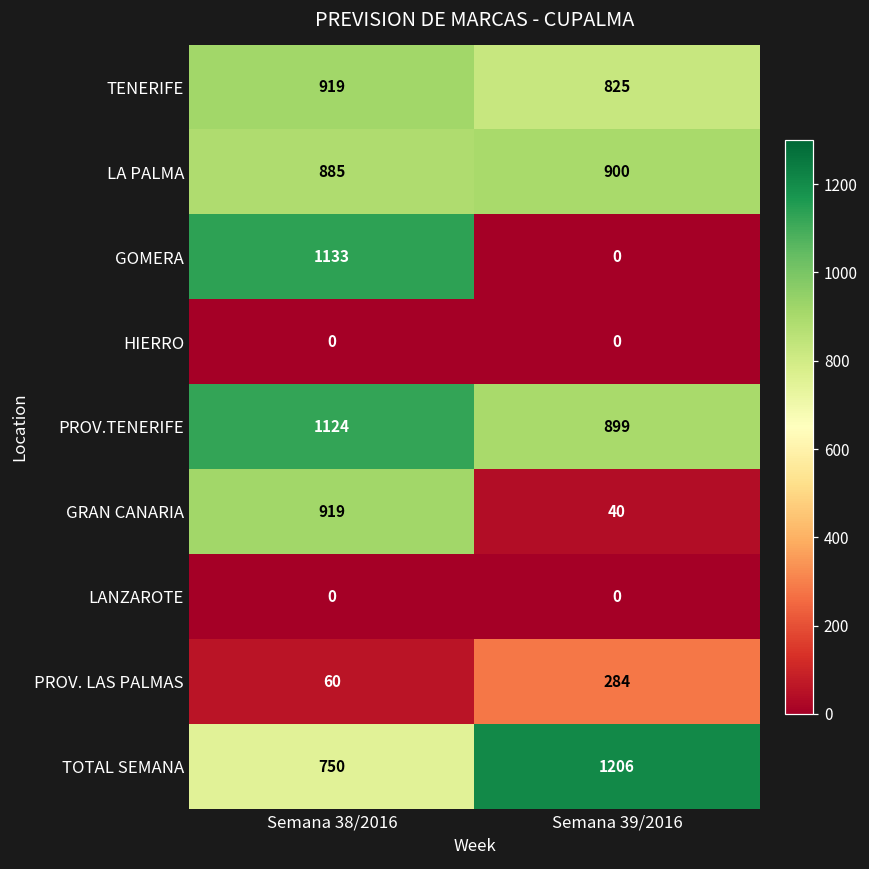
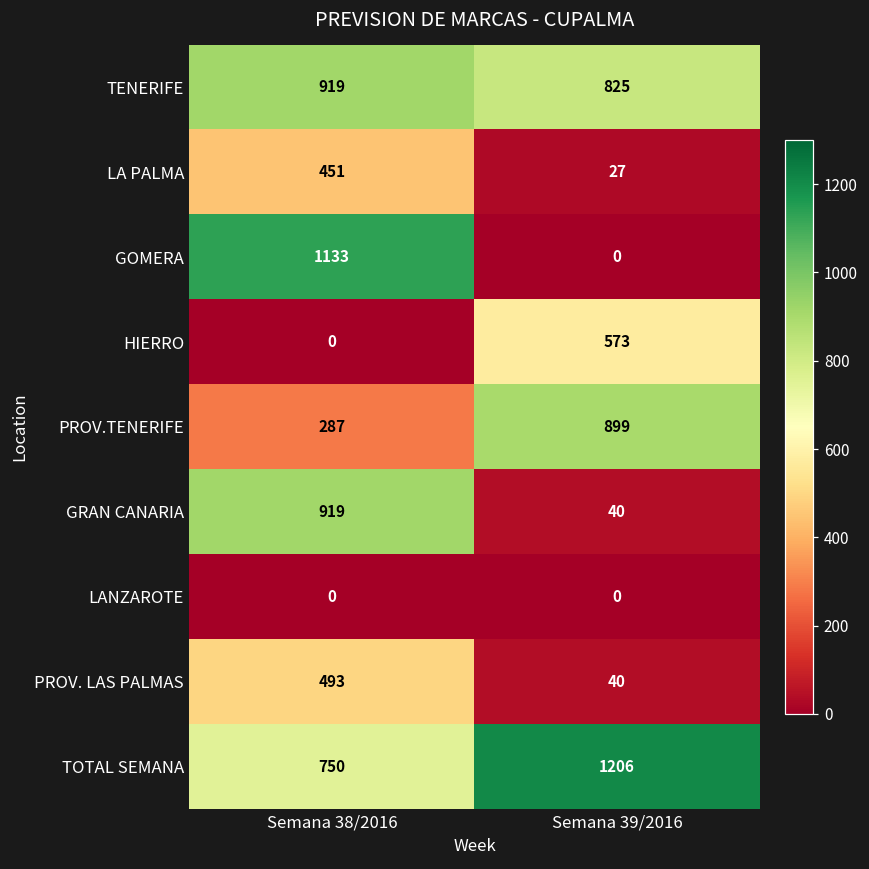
LA PALMA, Semana 38/2016: 885 -> 451
LA PALMA, Semana 39/2016: 900 -> 27
HIERRO, Semana 39/2016: 0 -> 573
PROV.TENERIFE, Semana 38/2016: 1124 -> 287
PROV. LAS PALMAS, Semana 38/2016: 60 -> 493
PROV. LAS PALMAS, Semana 39/2016: 284 -> 40
